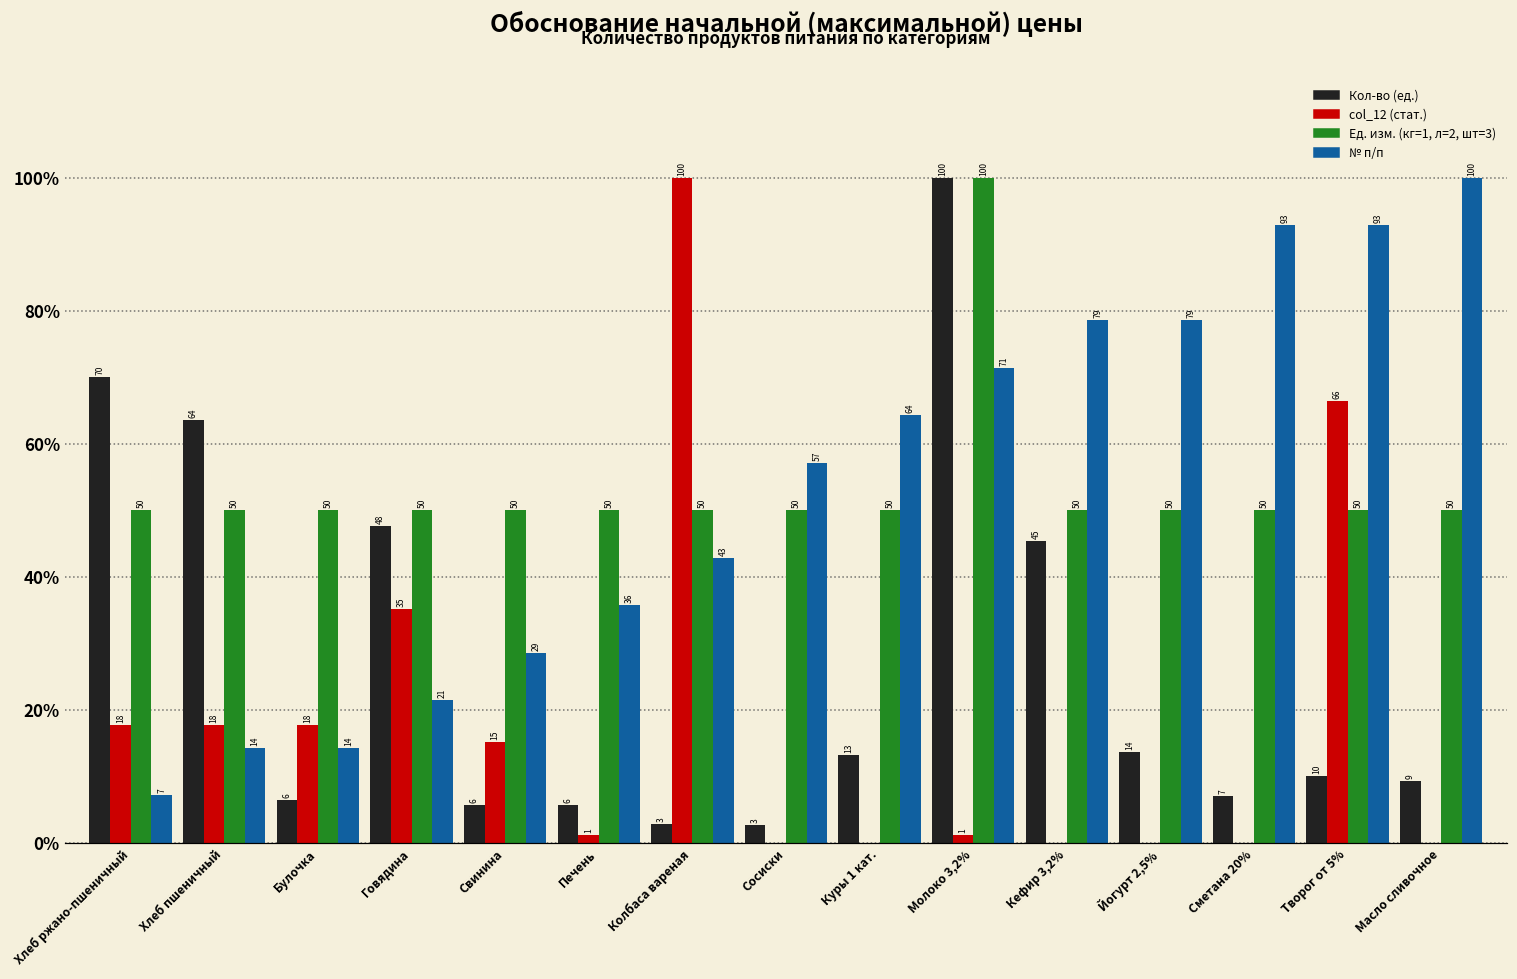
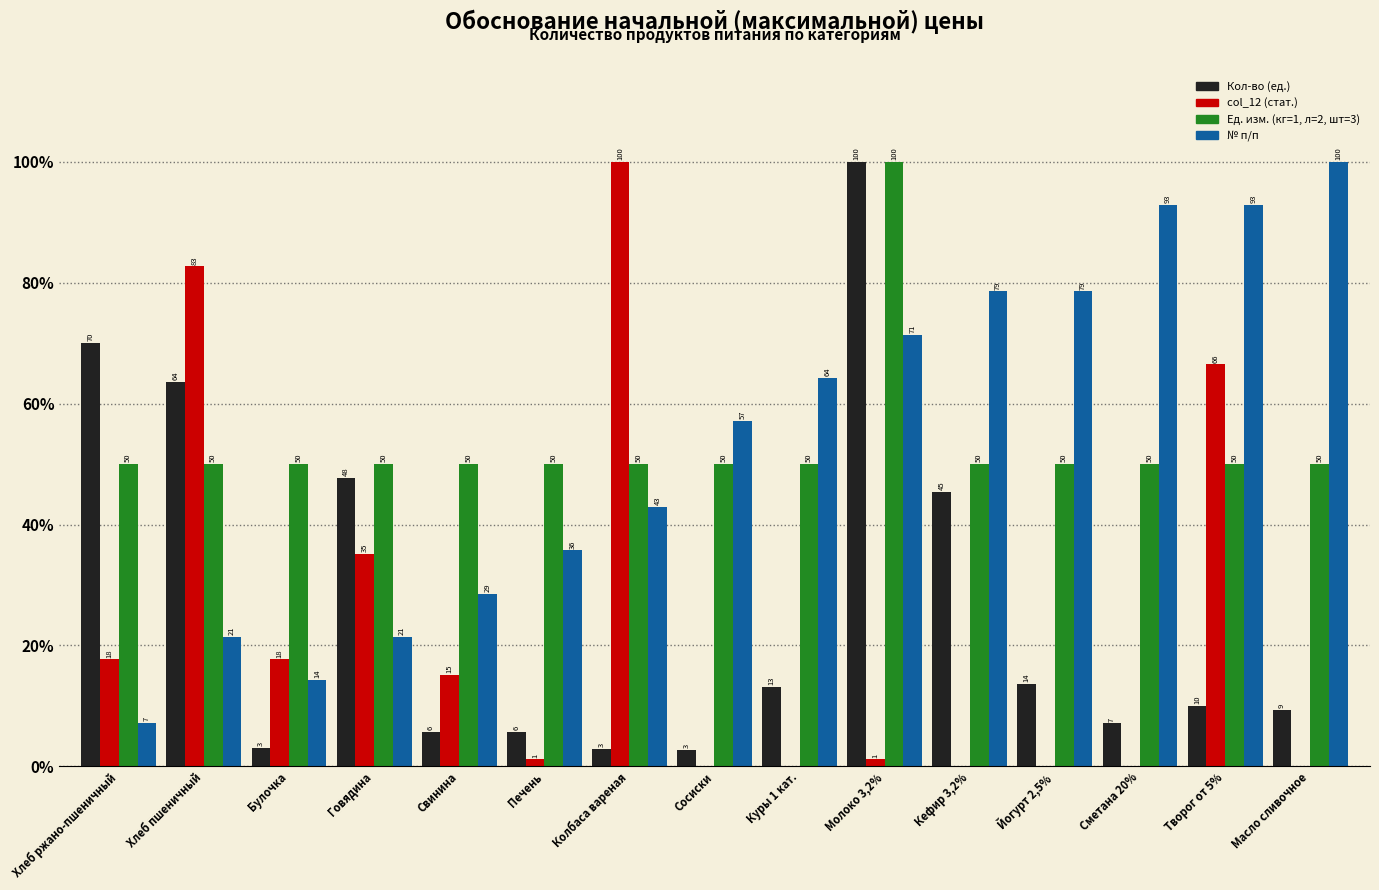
col_12 (стат.), Хлеб пшеничный: 18 -> 83
№ п/п, Хлеб пшеничный: 14 -> 21
Кол-во (ед.), Булочка: 6 -> 3
